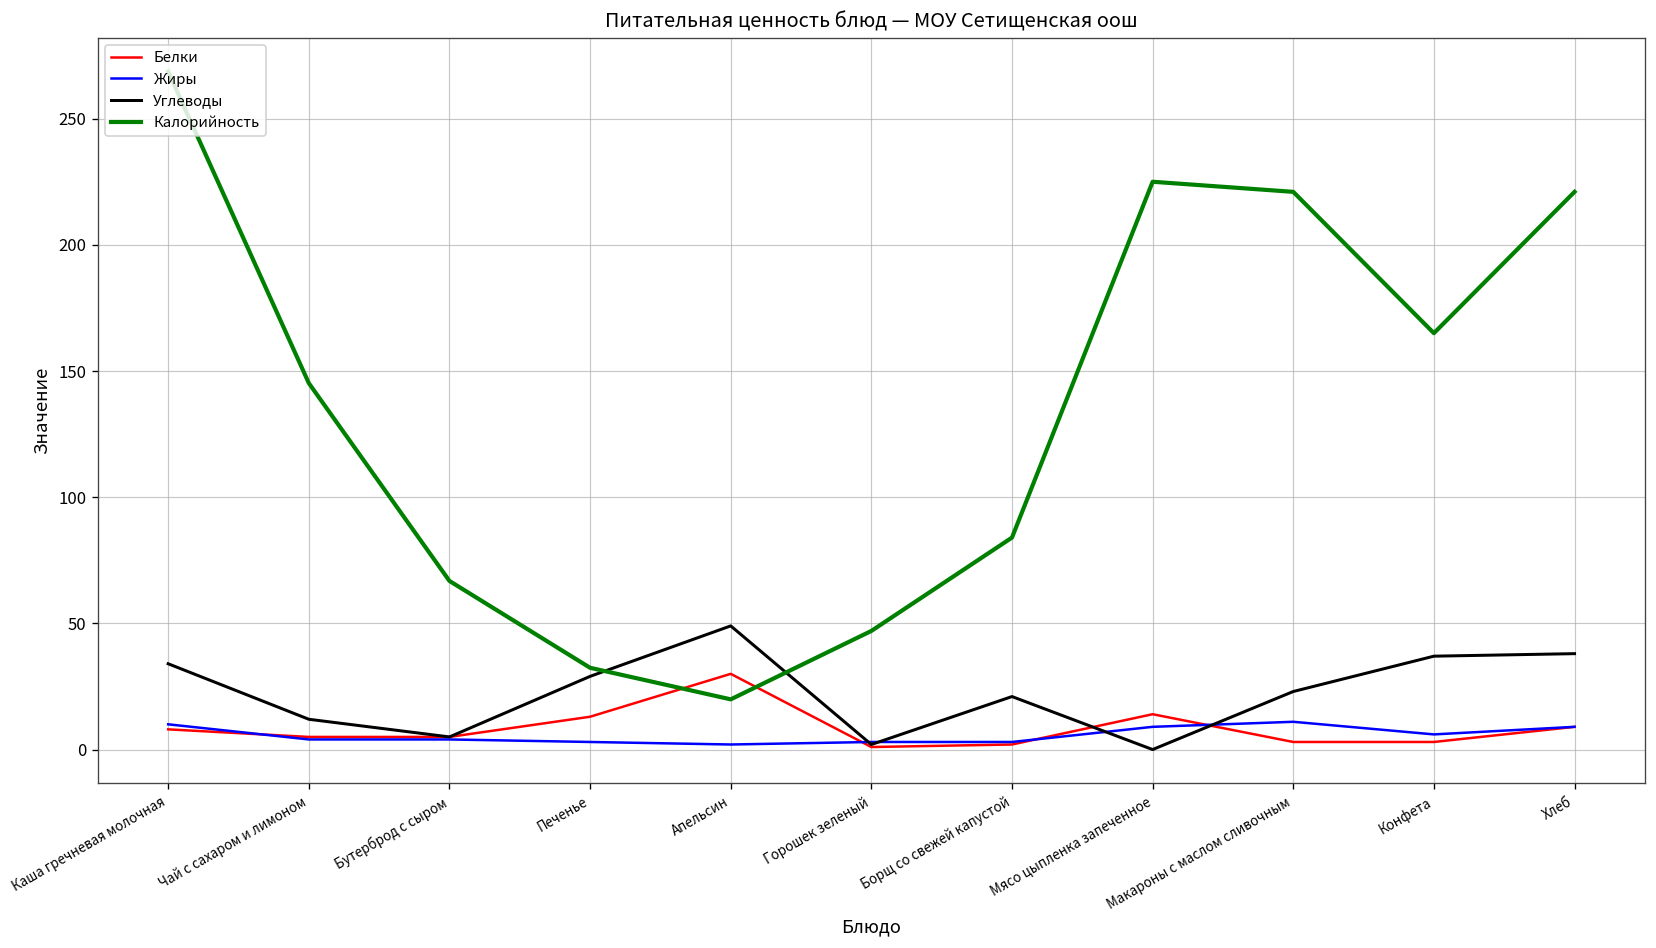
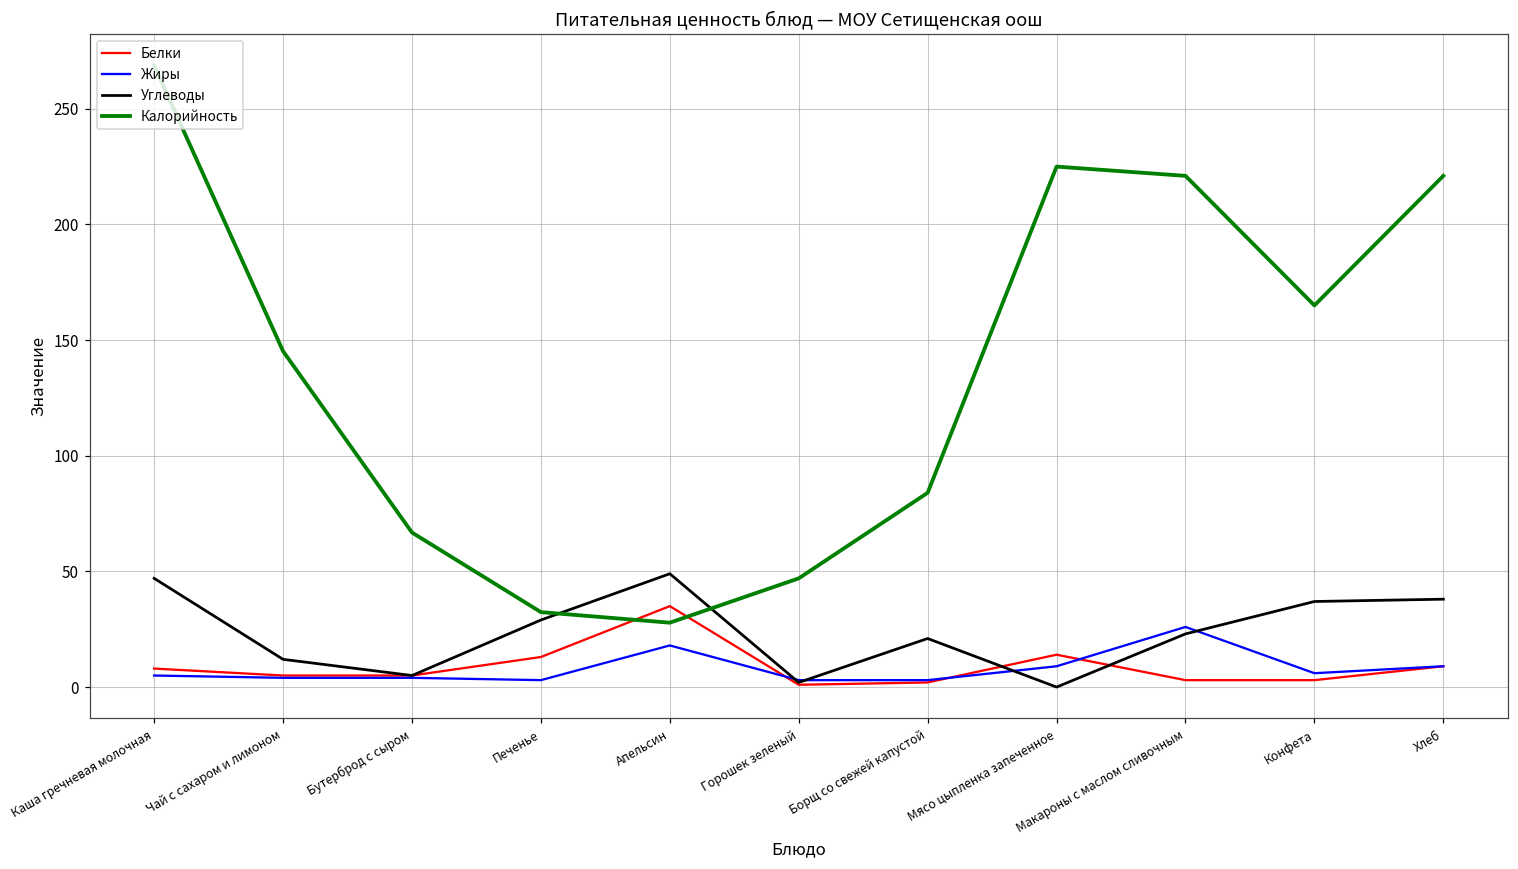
Жиры, Каша гречневая молочная: 10 -> 5
Углеводы, Каша гречневая молочная: 34 -> 47
Белки, Апельсин: 30 -> 35
Жиры, Апельсин: 2 -> 18
Калорийность, Апельсин: 20 -> 28
Жиры, Макароны с маслом сливочным: 11 -> 26
